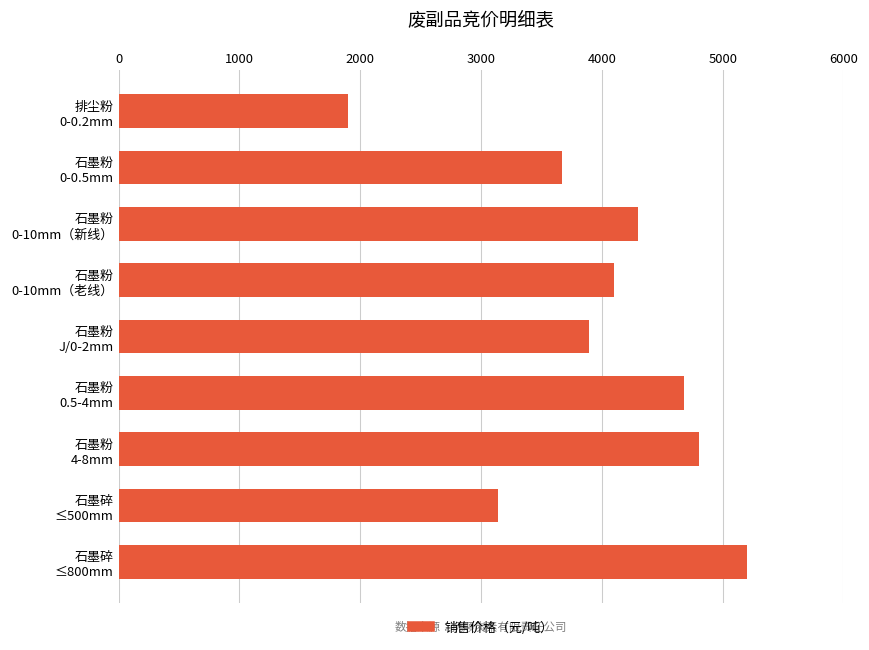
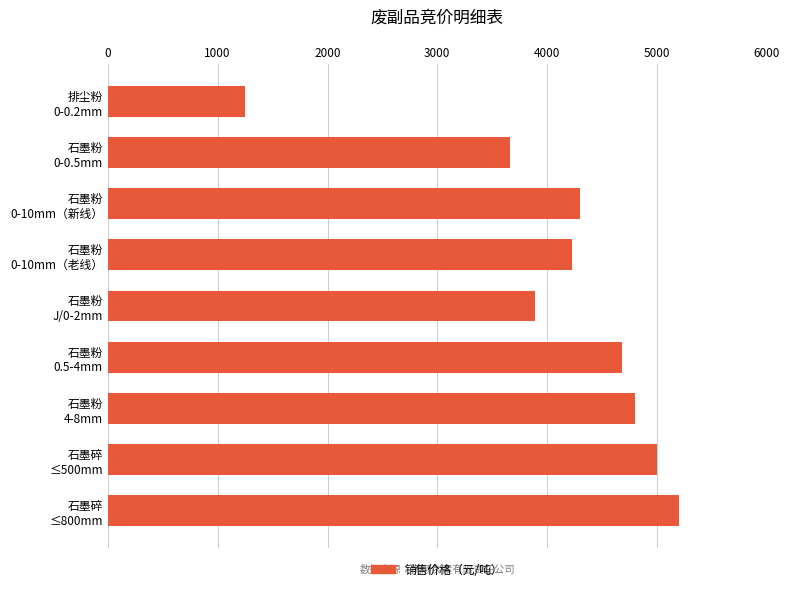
排尘粉 0-0.2mm: 1900 -> 1250
石墨粉 0-10mm（老线）: 4100 -> 4220
石墨碎 ≤500mm: 3140 -> 5000
